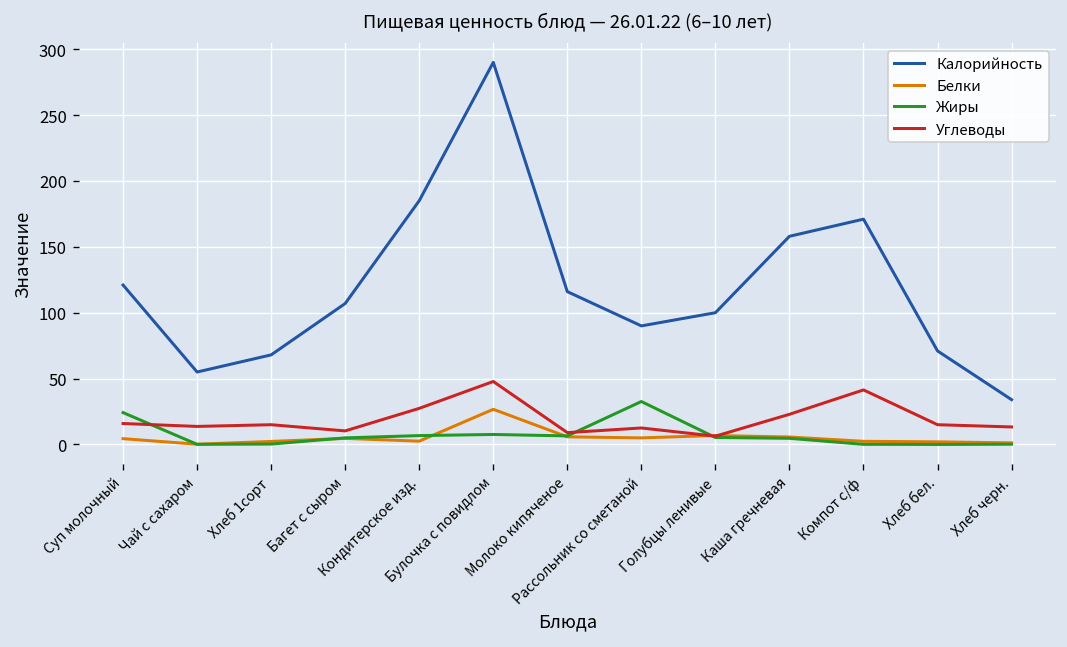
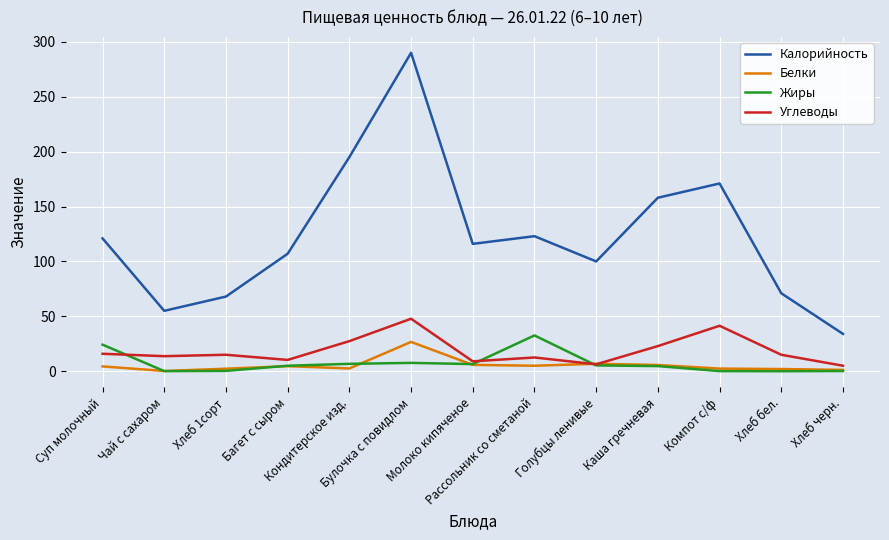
Калорийность, Кондитерское изд.: 185 -> 195
Калорийность, Рассольник со сметаной: 90 -> 123
Углеводы, Хлеб черн.: 13 -> 5
